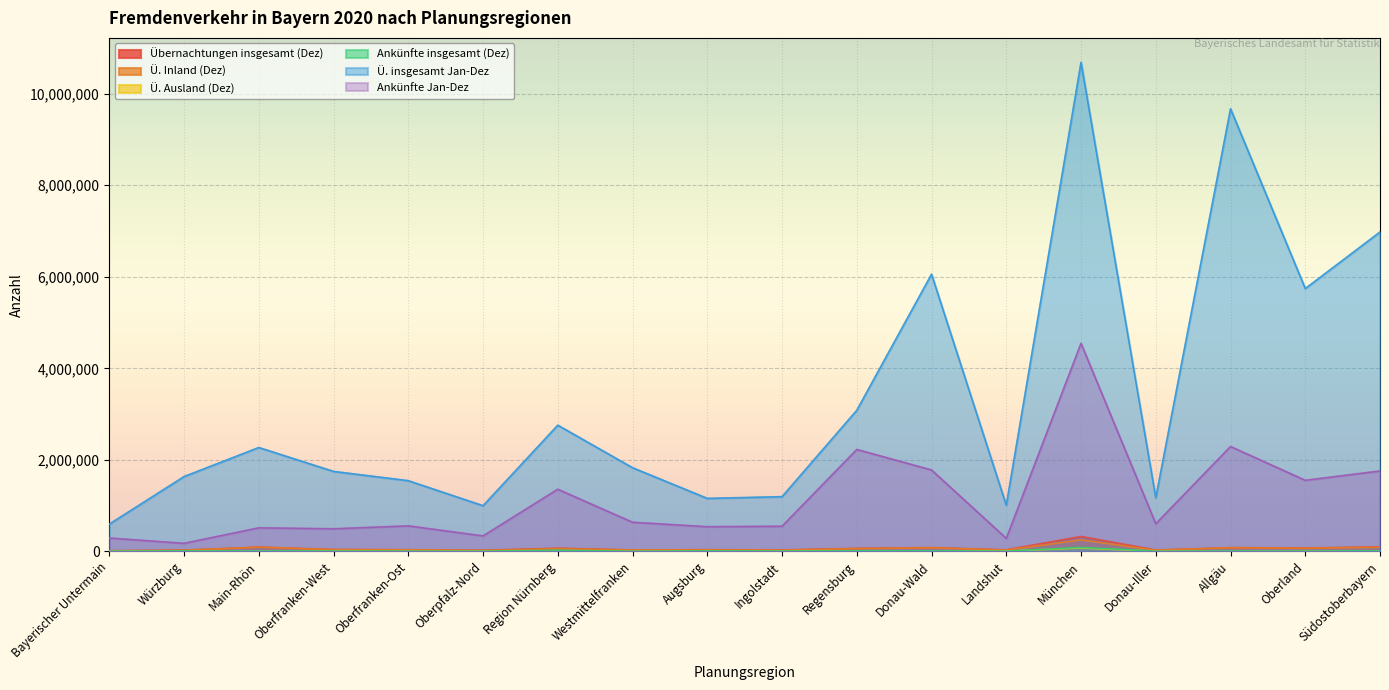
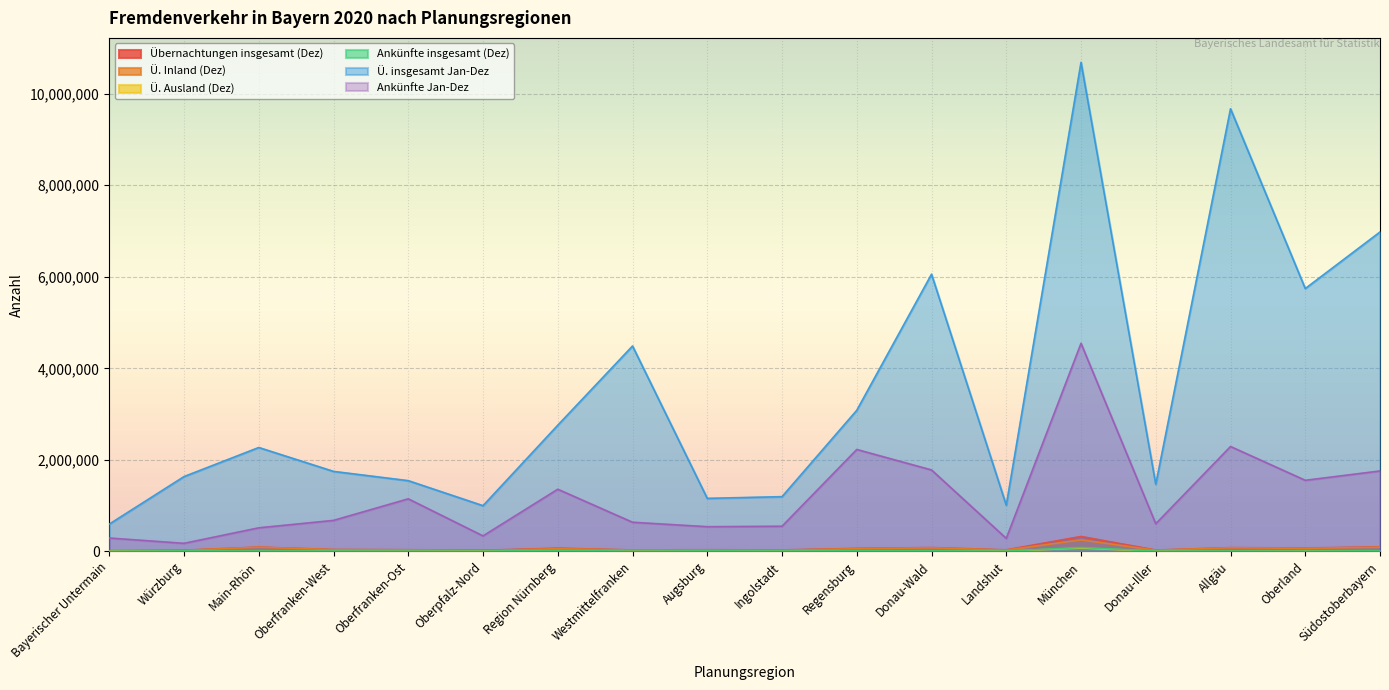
Ankünfte Jan-Dez, Oberfranken-West: 500,000 -> 700,000
Ankünfte Jan-Dez, Oberfranken-Ost: 600,000 -> 1,100,000
Ü. insgesamt Jan-Dez, Westmittelfranken: 1,800,000 -> 4,500,000
Ü. insgesamt Jan-Dez, Donau-Iller: 1,200,000 -> 1,500,000
